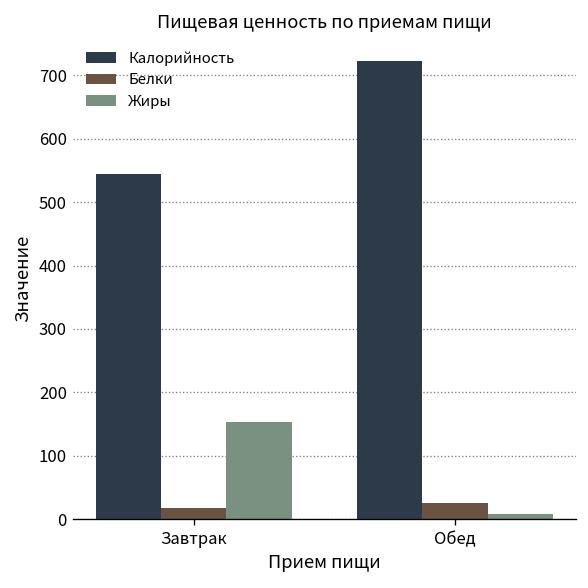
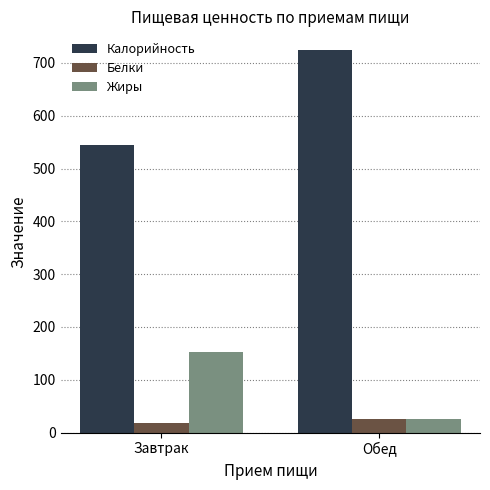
Жиры, Обед: 10 -> 30
